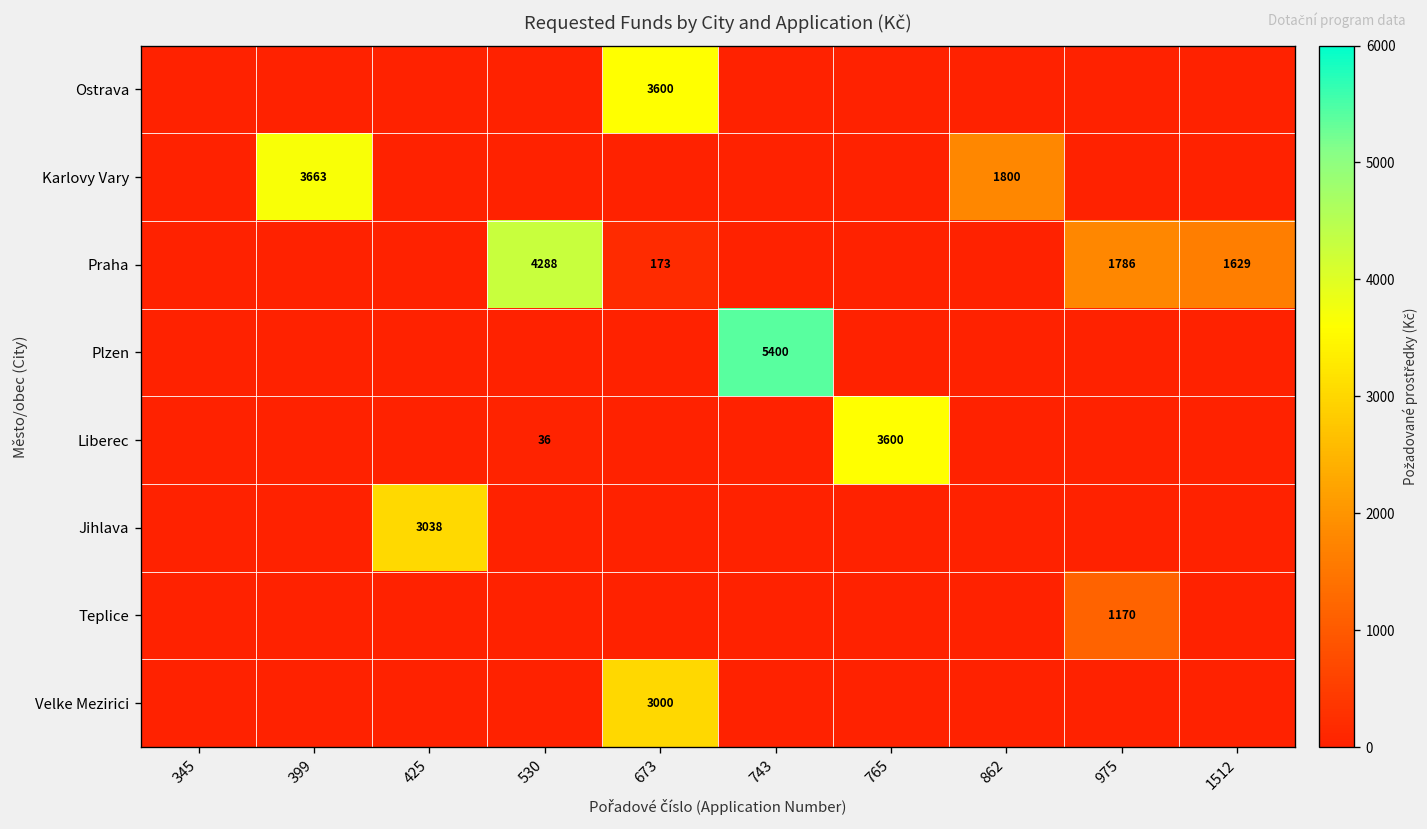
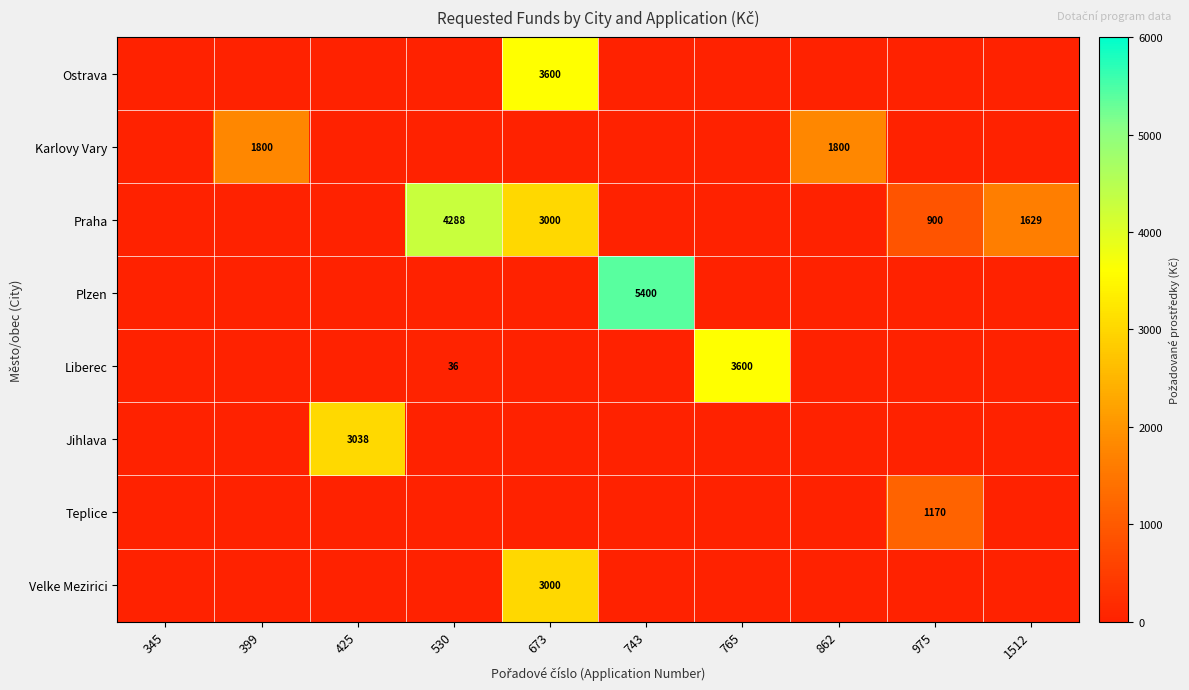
Karlovy Vary, 399: 3663 -> 1800
Praha, 673: 173 -> 3000
Praha, 975: 1786 -> 900
